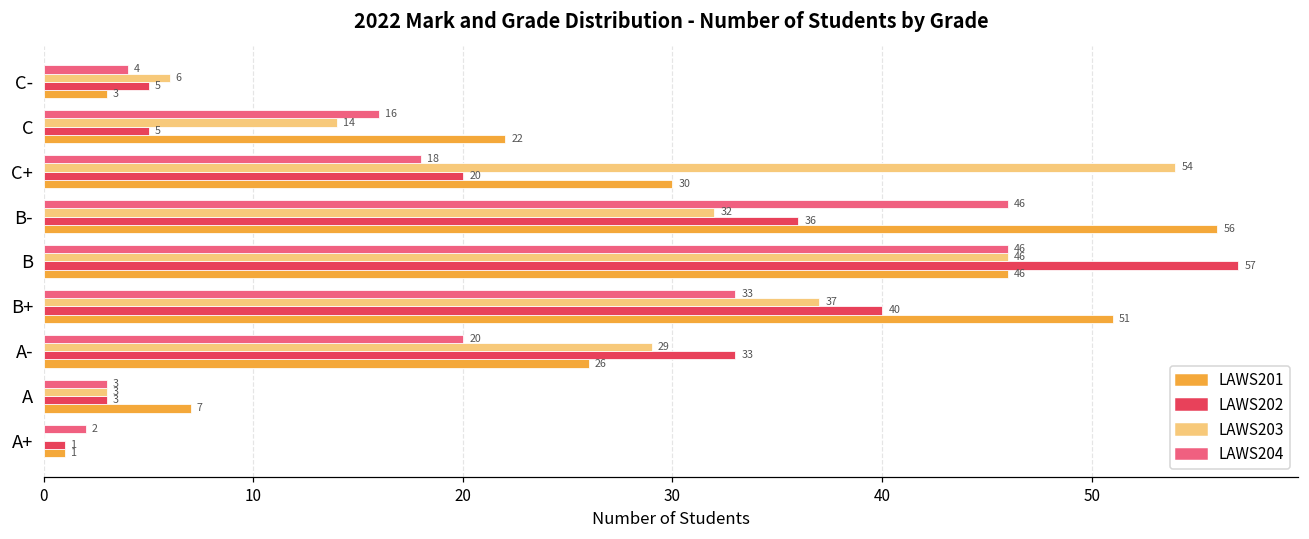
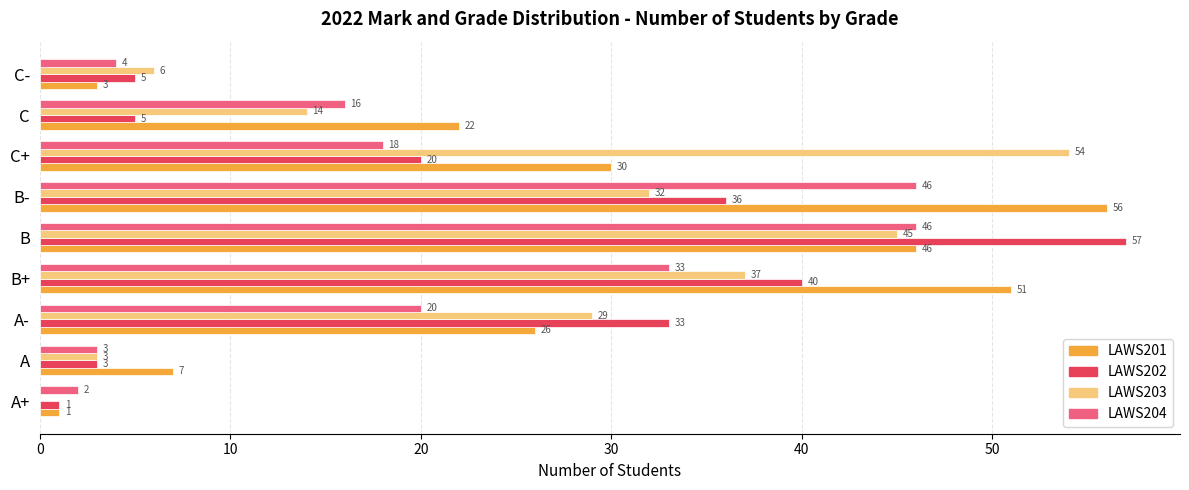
LAWS203, B: 46 -> 45
